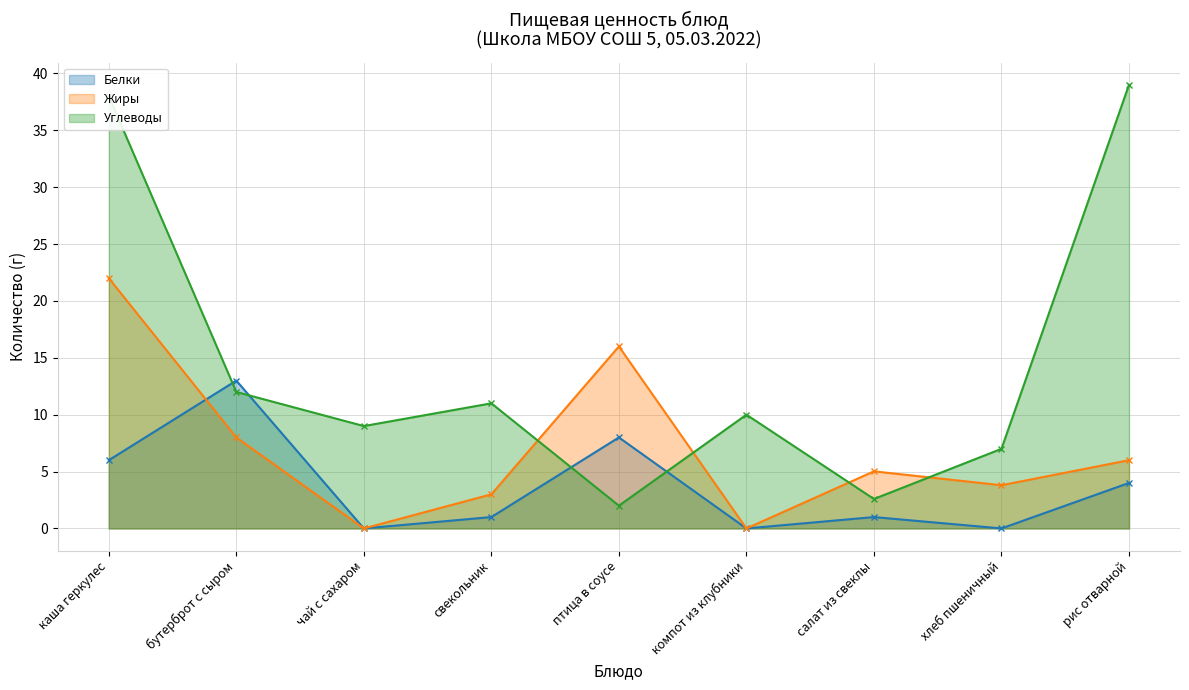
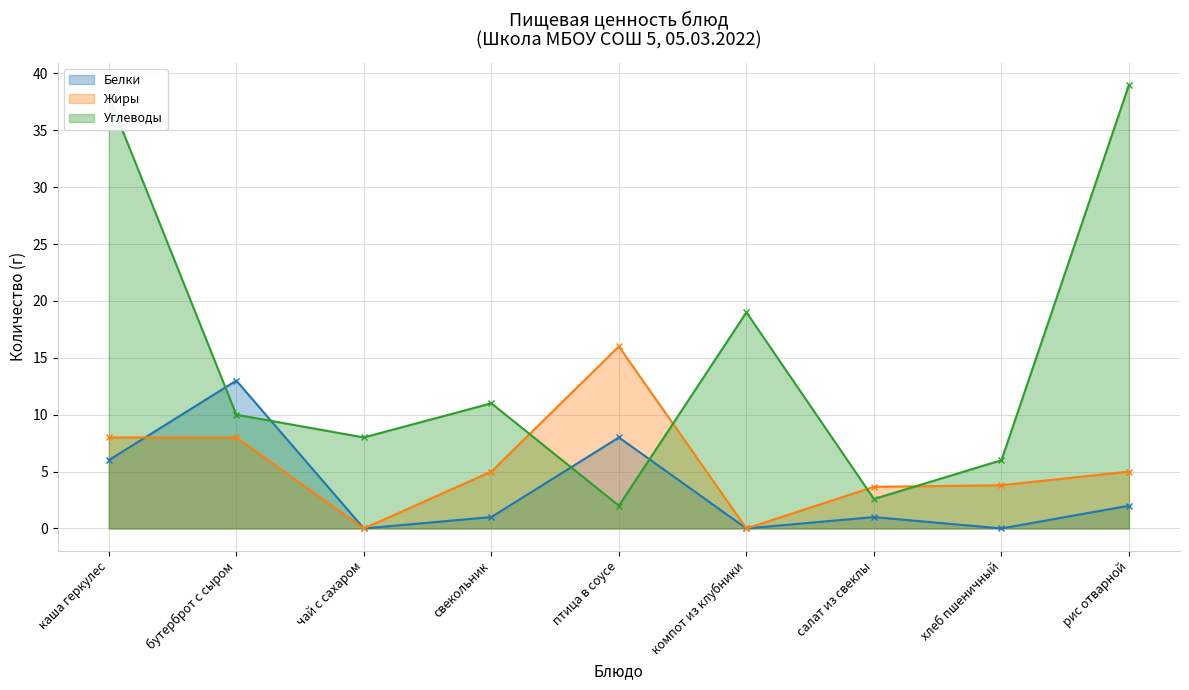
Жиры, каша геркулес: 22 -> 8
Углеводы, бутерброт с сыром: 12 -> 10
Углеводы, чай с сахаром: 9 -> 8
Жиры, свекольник: 3 -> 5
Углеводы, компот из клубники: 10 -> 19
Жиры, салат из свеклы: 5.0 -> 3.7
Углеводы, хлеб пшеничный: 7 -> 6
Белки, рис отварной: 4 -> 2
Жиры, рис отварной: 6 -> 5
